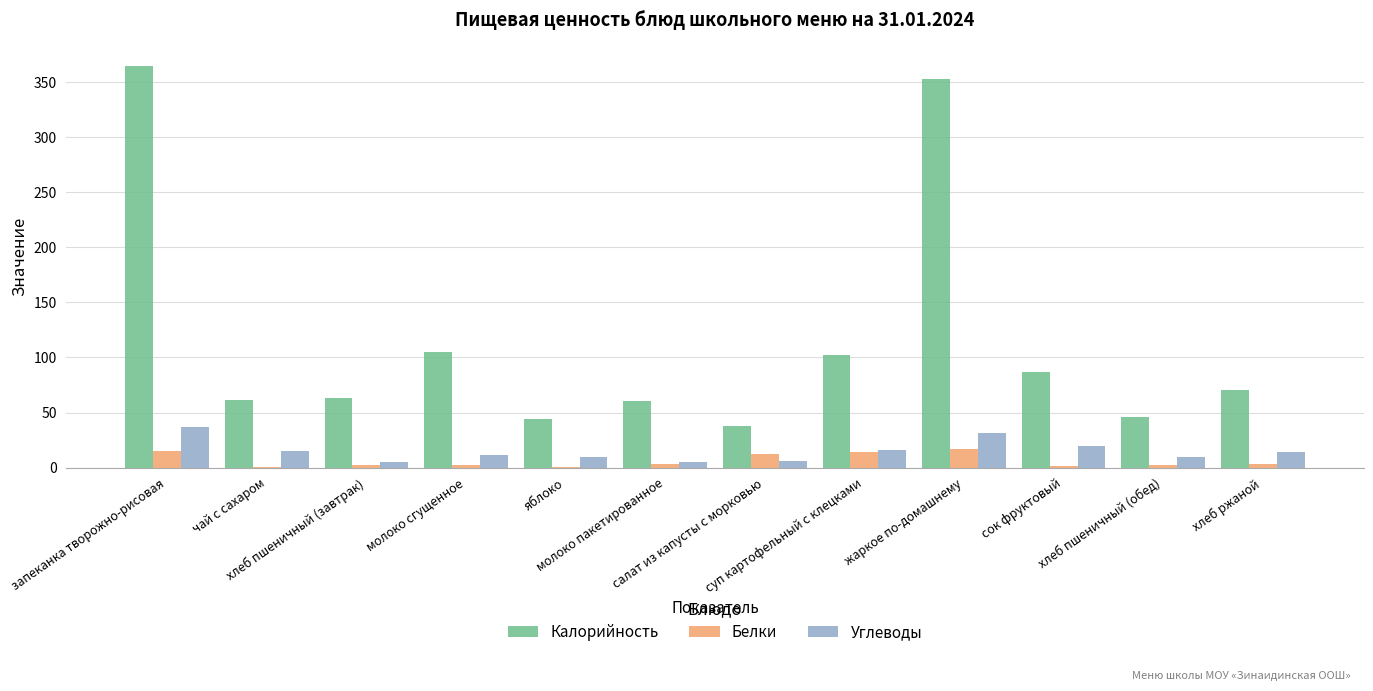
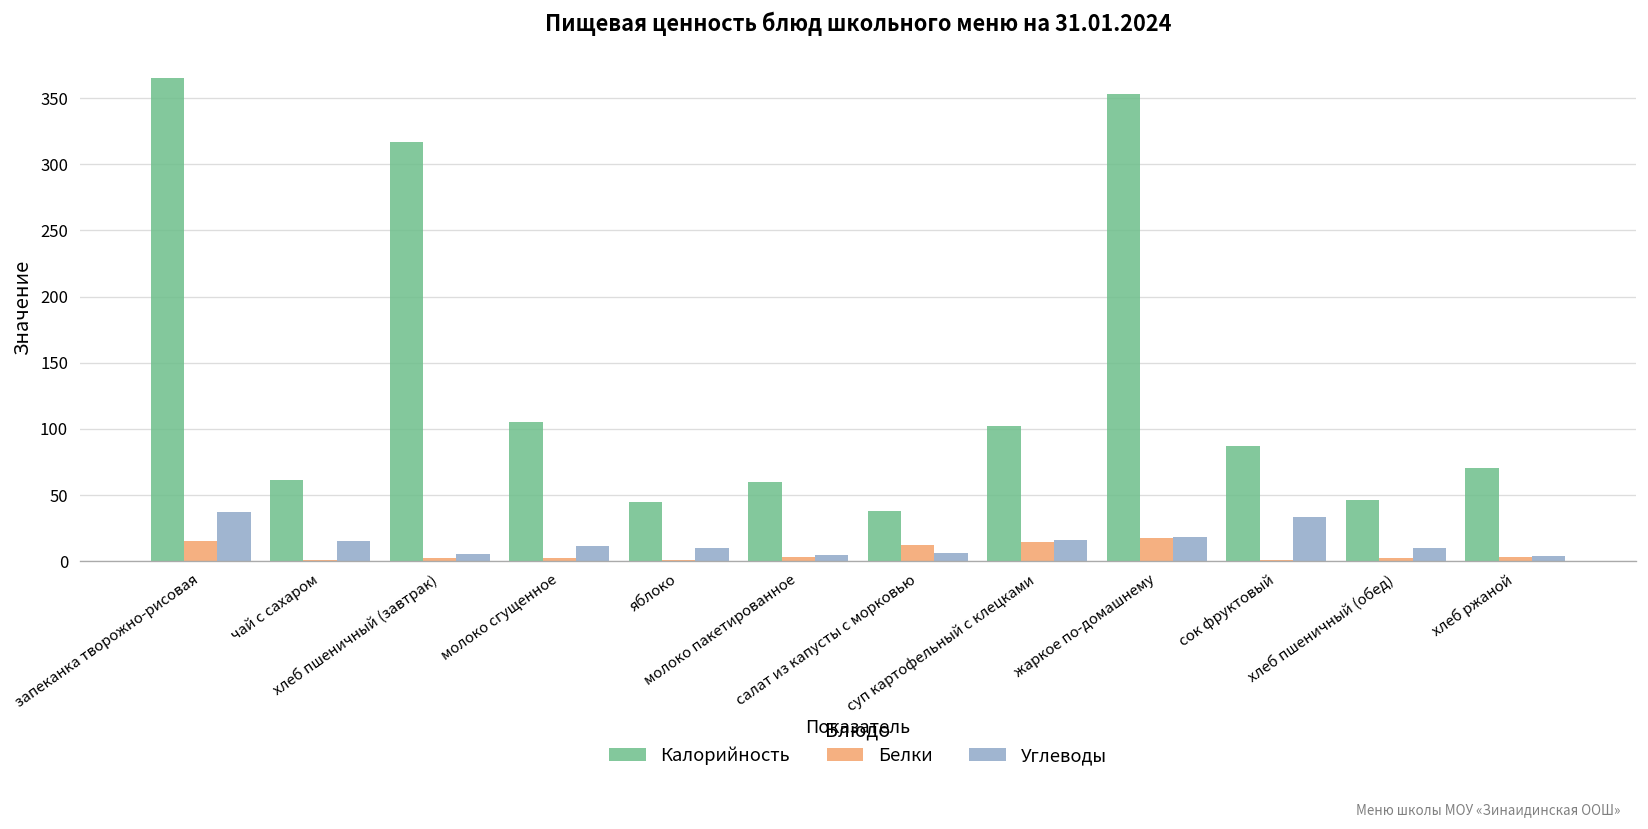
Калорийность, хлеб пшеничный (завтрак): 63 -> 317
Углеводы, жаркое по-домашнему: 31 -> 18
Углеводы, сок фруктовый: 20 -> 33
Углеводы, хлеб ржаной: 14 -> 4
